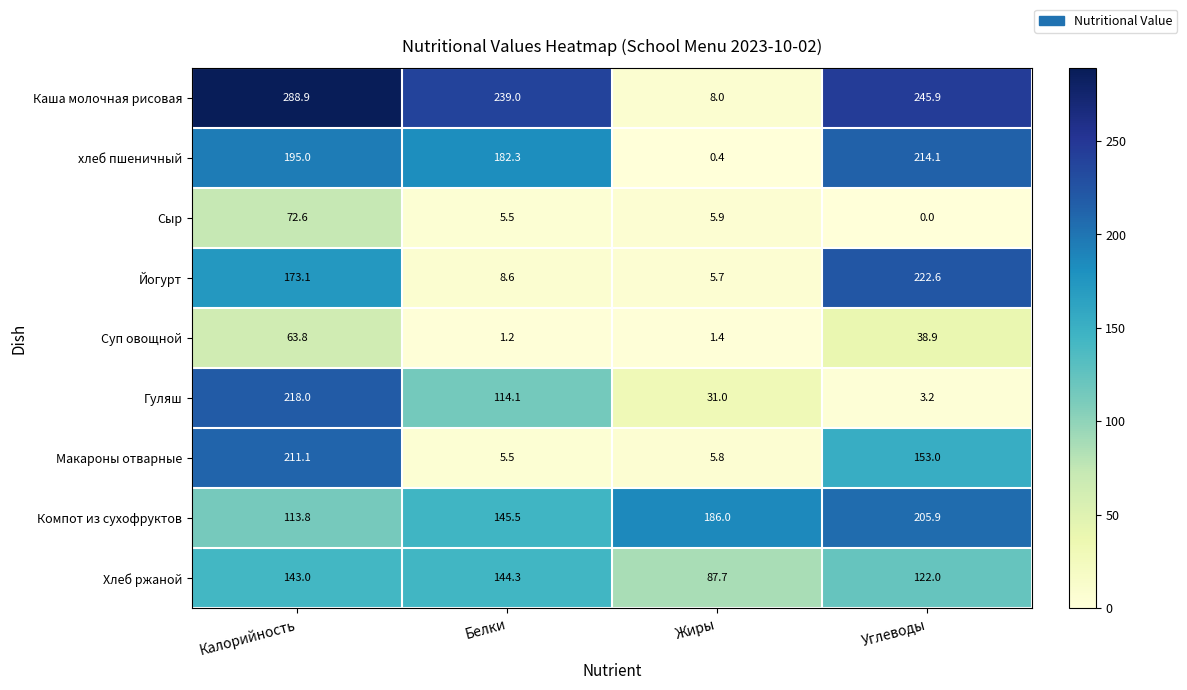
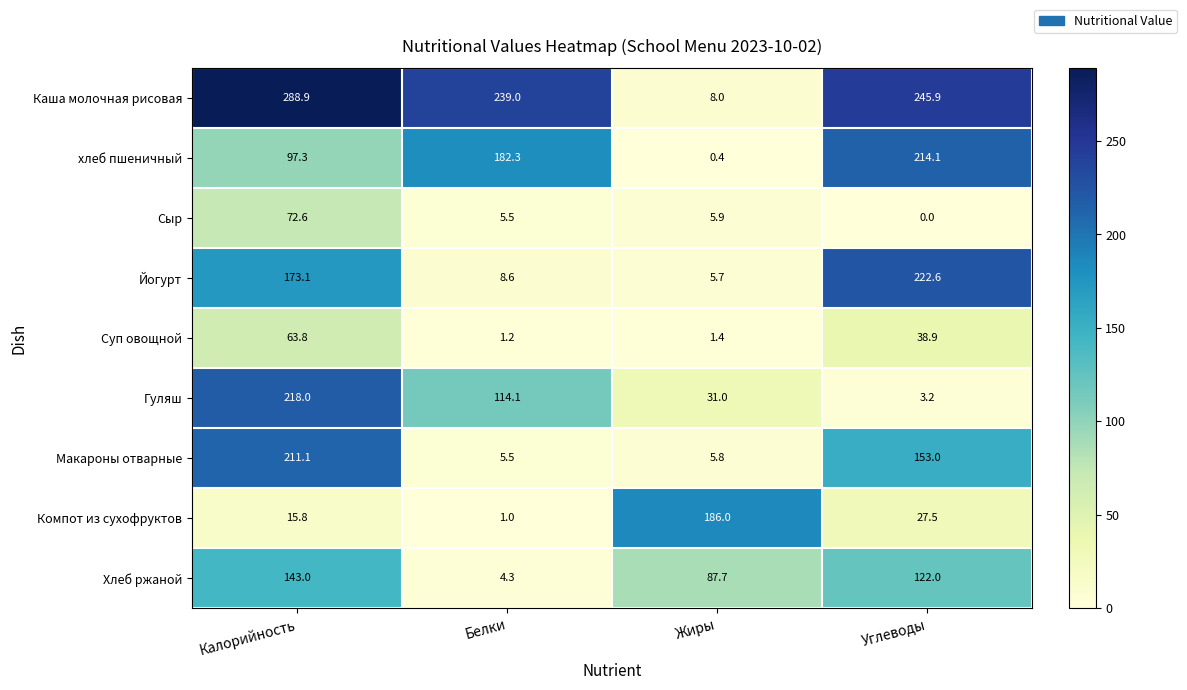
хлеб пшеничный, Калорийность: 195.0 -> 97.3
Компот из сухофруктов, Калорийность: 113.8 -> 15.8
Компот из сухофруктов, Белки: 145.5 -> 1.0
Компот из сухофруктов, Углеводы: 205.9 -> 27.5
Хлеб ржаной, Белки: 144.3 -> 4.3
